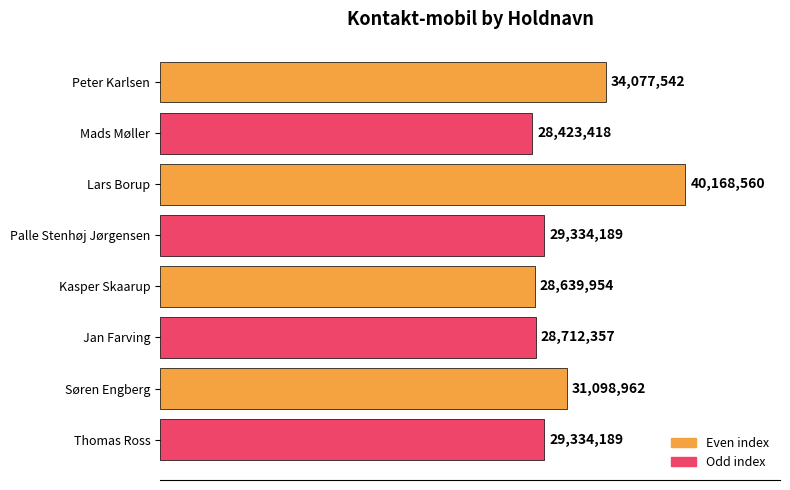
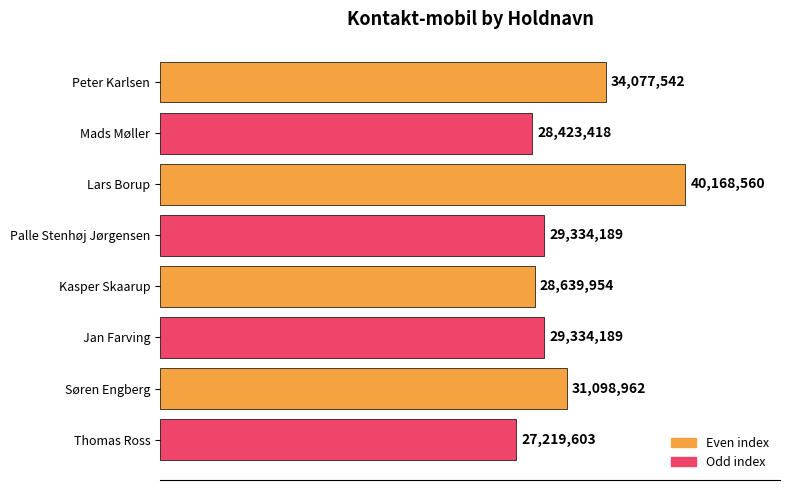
Jan Farving: 28,712,357 -> 29,334,189
Thomas Ross: 29,334,189 -> 27,219,603
